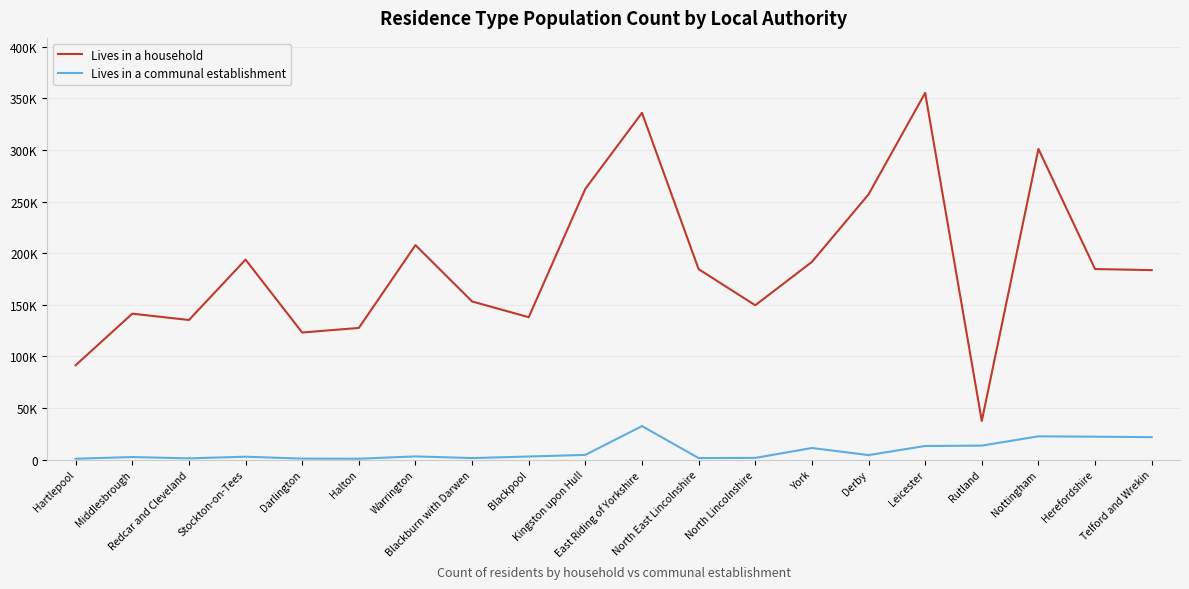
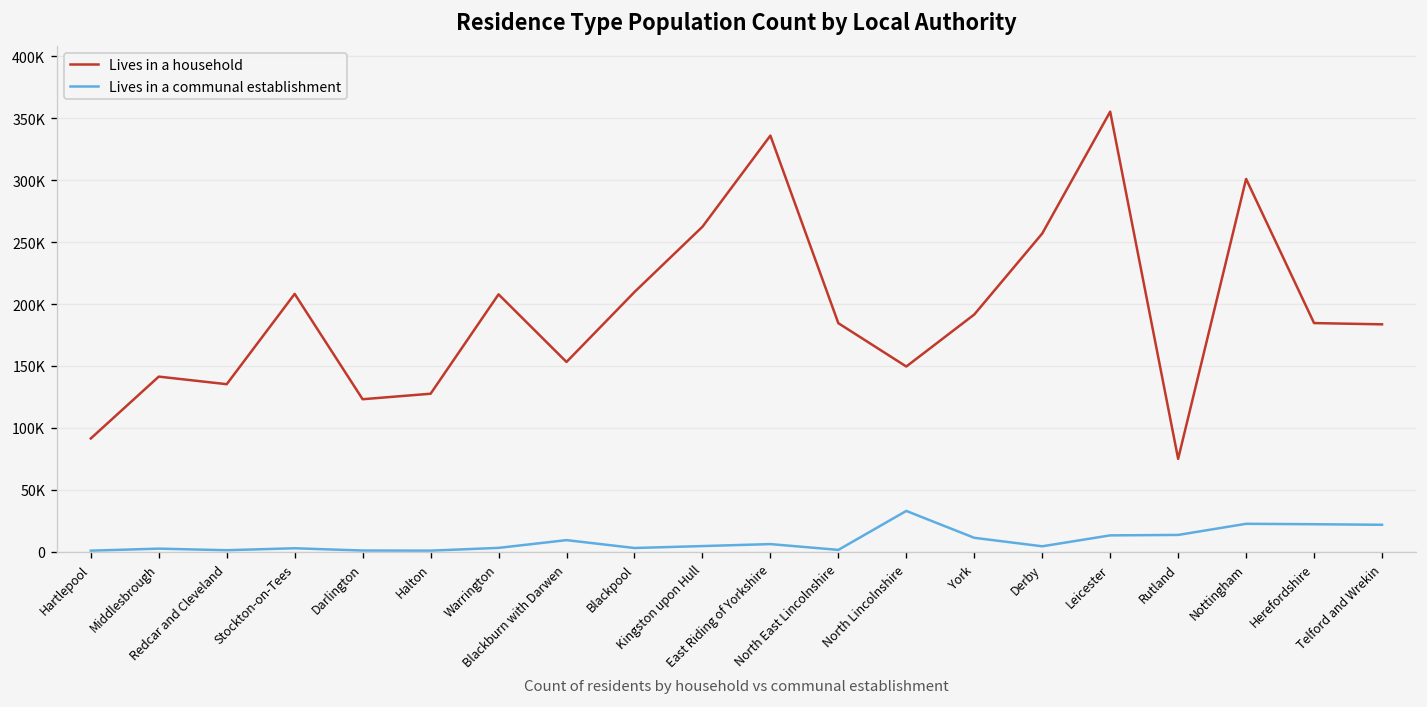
Lives in a household, Stockton-on-Tees: 194000 -> 208000
Lives in a communal establishment, Blackburn with Darwen: 1000 -> 9000
Lives in a household, Blackpool: 138000 -> 210000
Lives in a communal establishment, East Riding of Yorkshire: 32000 -> 6000
Lives in a communal establishment, North Lincolnshire: 2000 -> 33000
Lives in a household, Rutland: 37000 -> 75000
